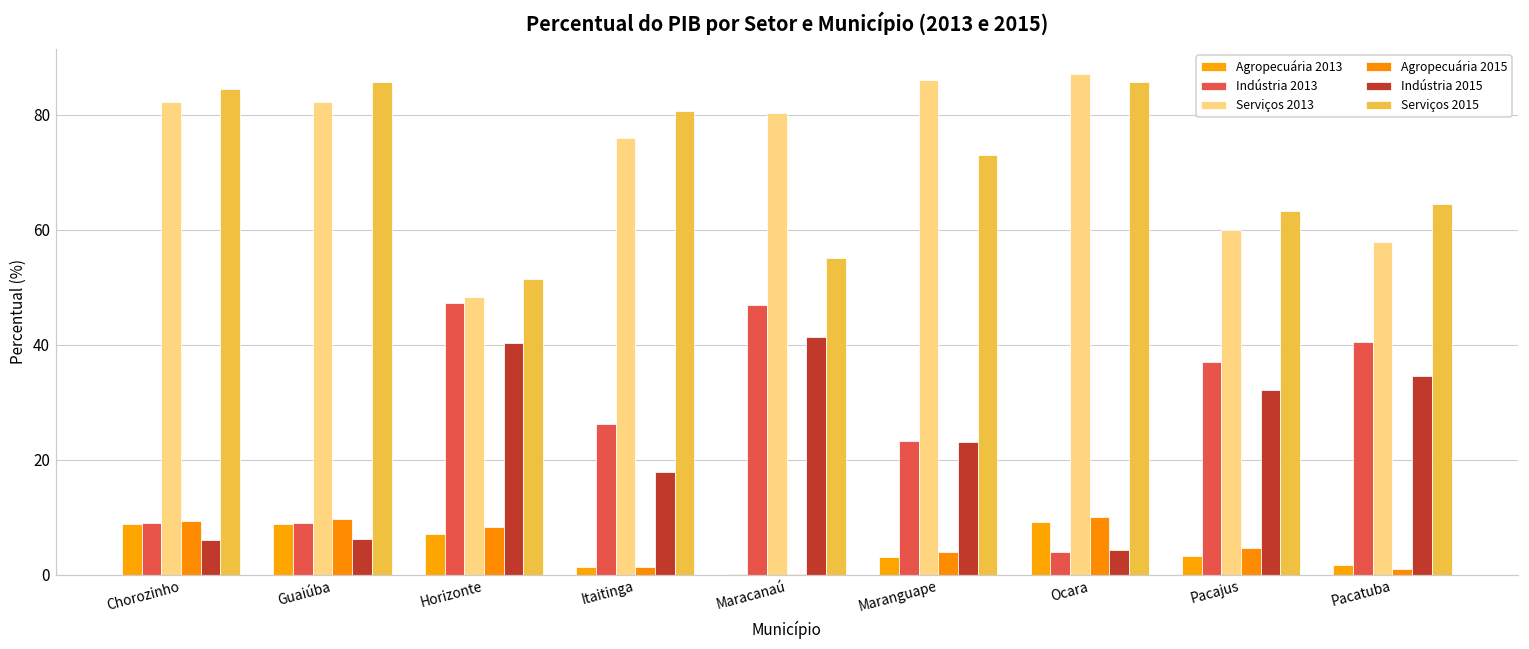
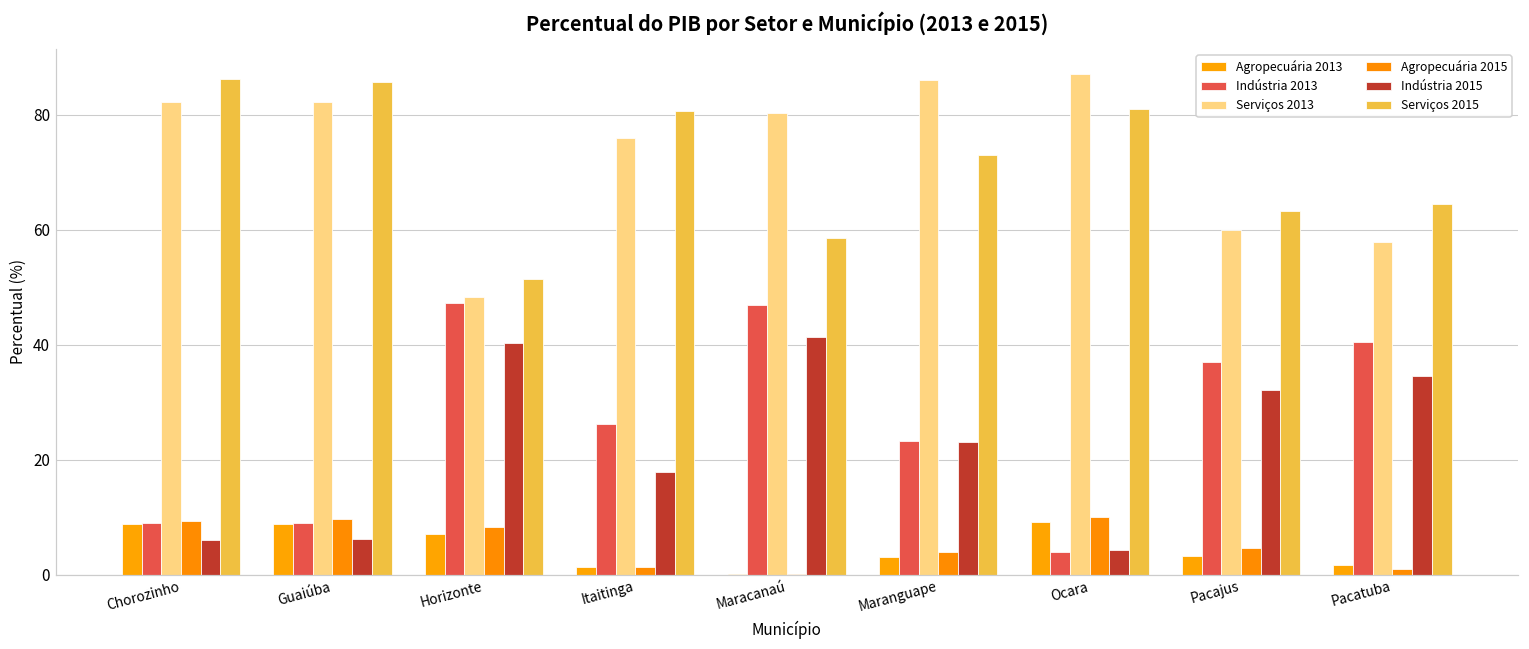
Serviços 2015, Chorozinho: 85 -> 86
Serviços 2015, Maracanaú: 55 -> 59
Serviços 2015, Ocara: 86 -> 81
